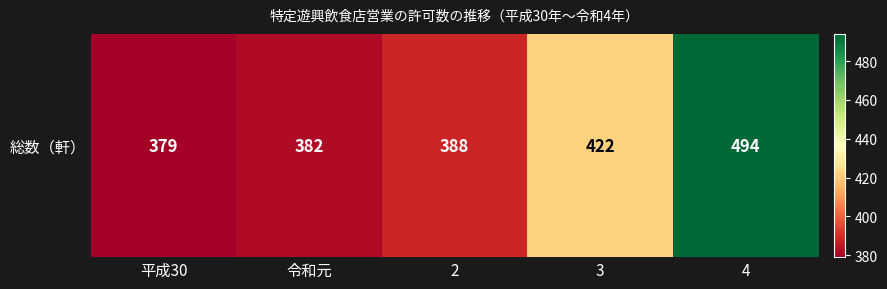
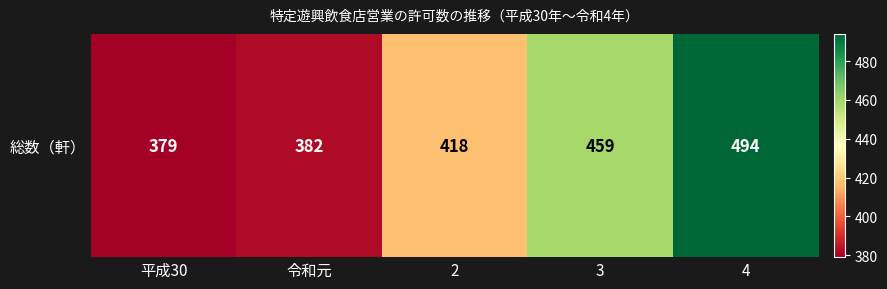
総数（軒）, 2: 388 -> 418
総数（軒）, 3: 422 -> 459
